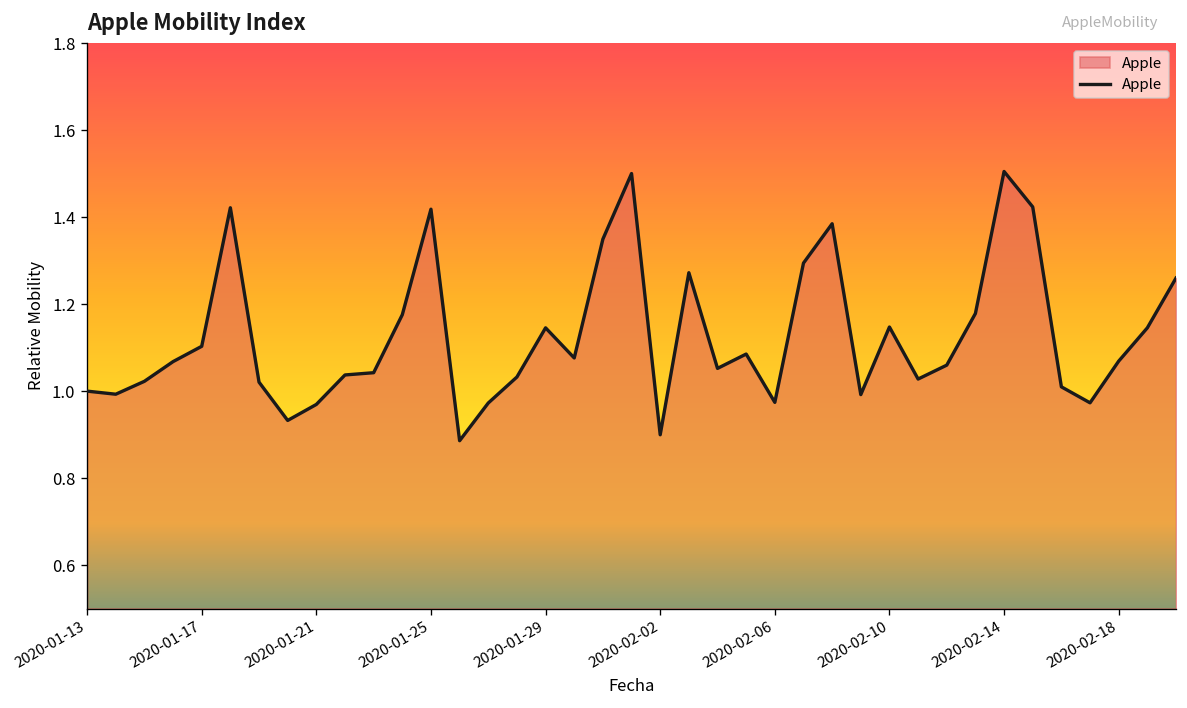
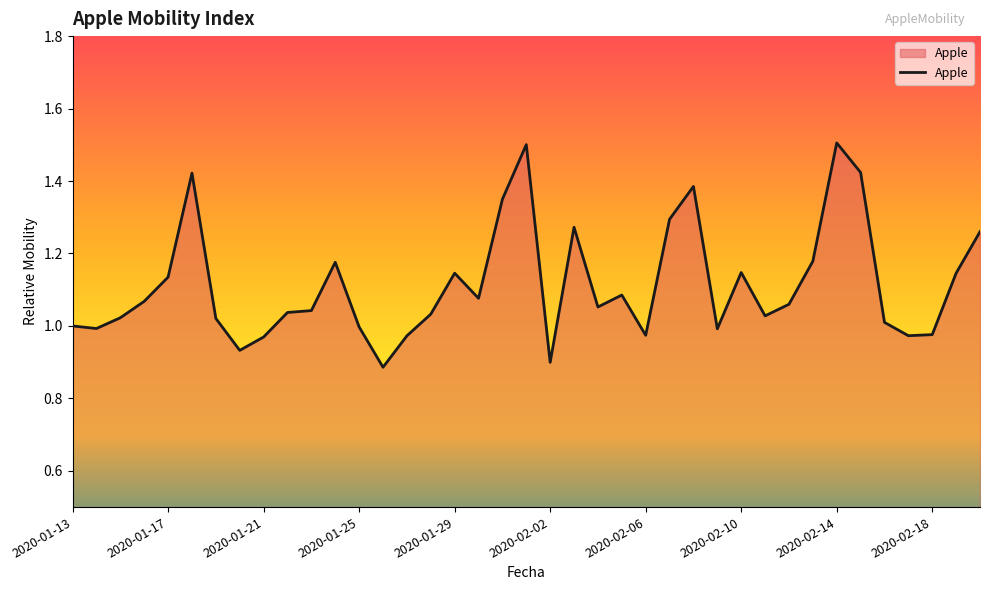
2020-01-17: 1.10 -> 1.13
2020-01-25: 1.42 -> 1.00
2020-02-18: 1.07 -> 0.98
